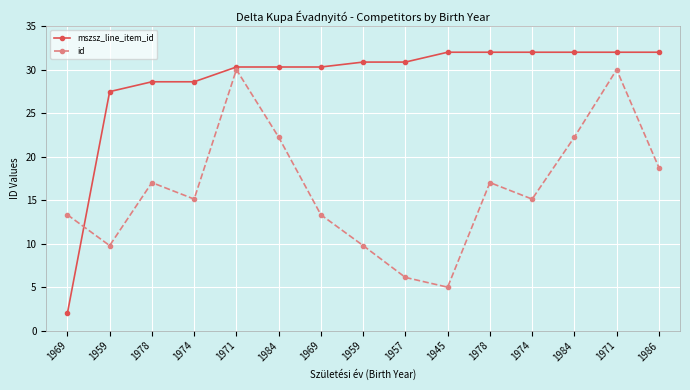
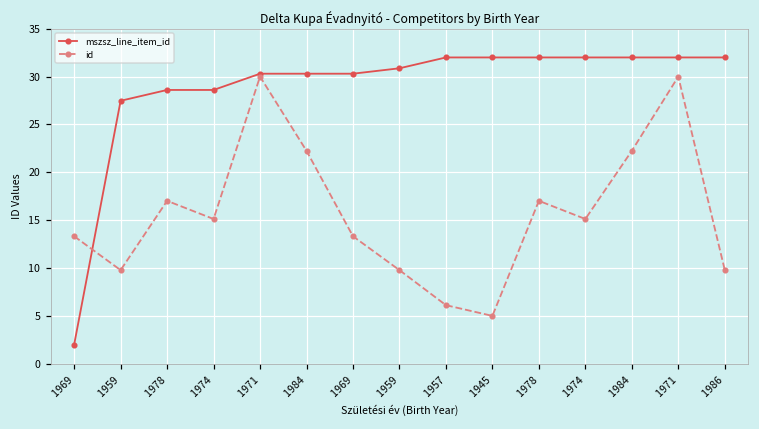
mszsz_line_item_id, 1957: 31 -> 32
id, 1986: 19 -> 10
